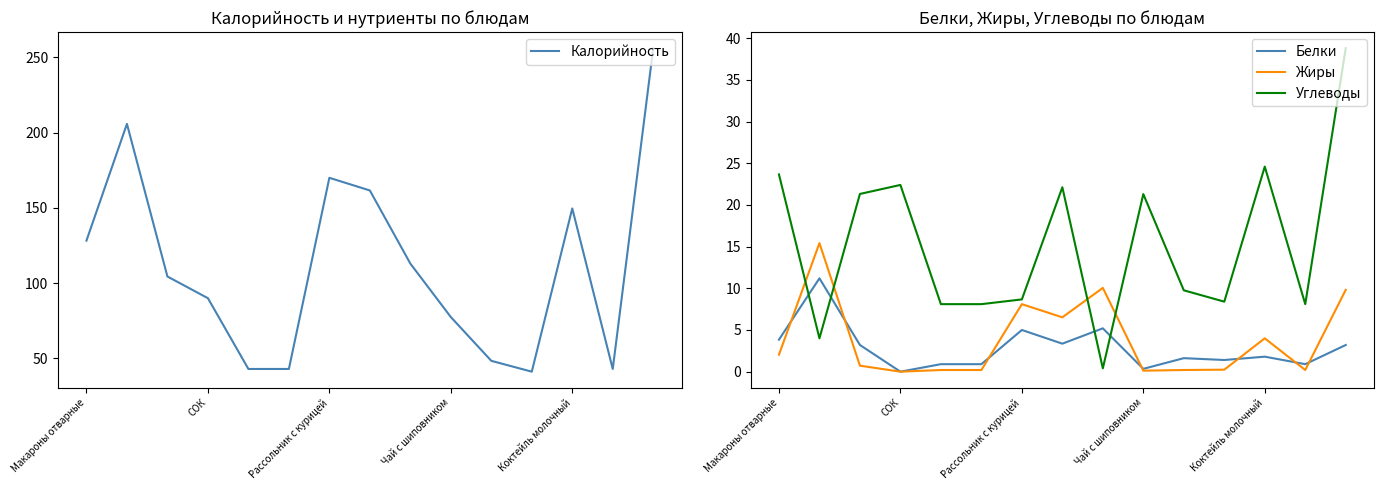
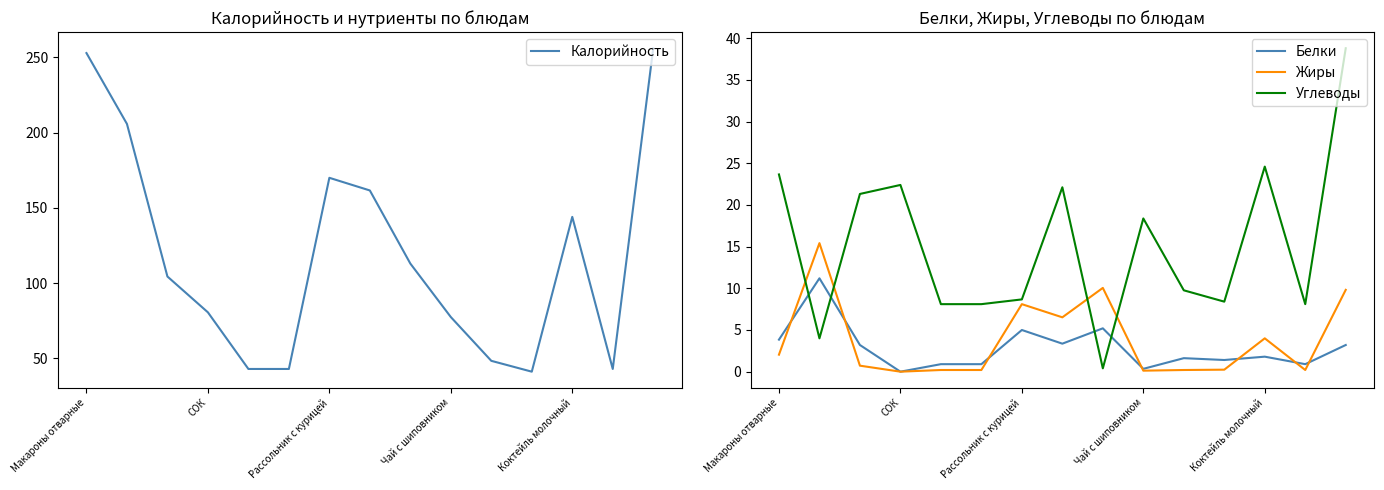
Калорийность и нутриенты по блюдам, Макароны отварные: 128 -> 253
Калорийность и нутриенты по блюдам, СОК: 90 -> 81
Калорийность и нутриенты по блюдам, Коктейль молочный: 150 -> 144
Белки, Жиры, Углеводы по блюдам, Углеводы, Чай с шиповником: 21 -> 18
